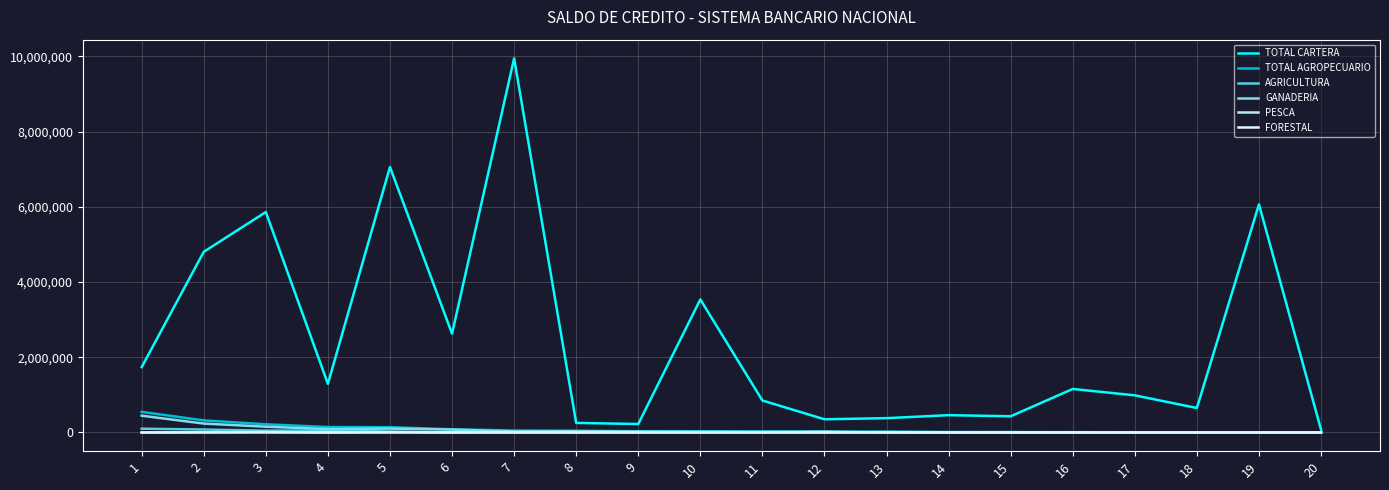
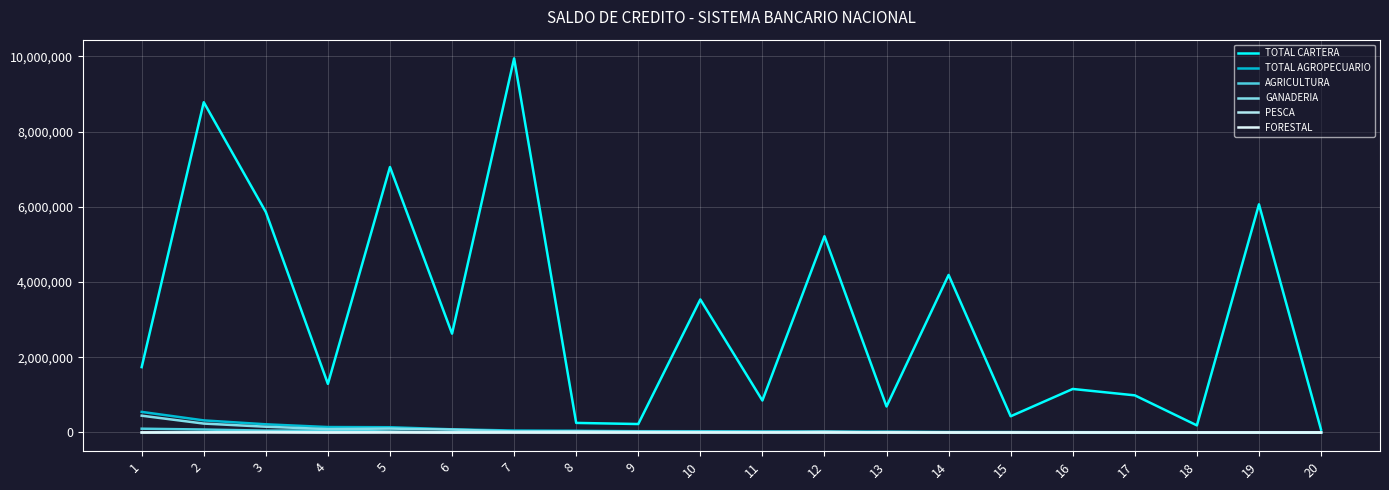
TOTAL CARTERA, 2: 4,800,000 -> 8,800,000
TOTAL CARTERA, 12: 400,000 -> 5,200,000
TOTAL CARTERA, 13: 400,000 -> 700,000
TOTAL CARTERA, 14: 500,000 -> 4,200,000
TOTAL CARTERA, 18: 700,000 -> 200,000
